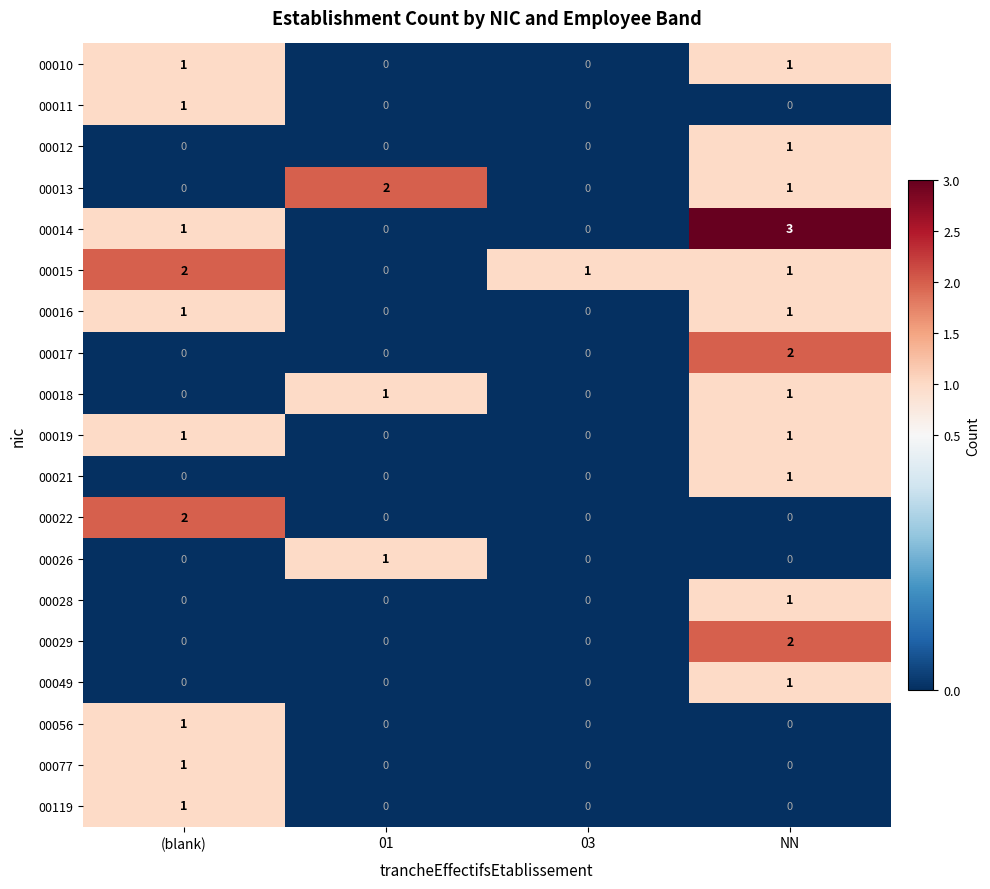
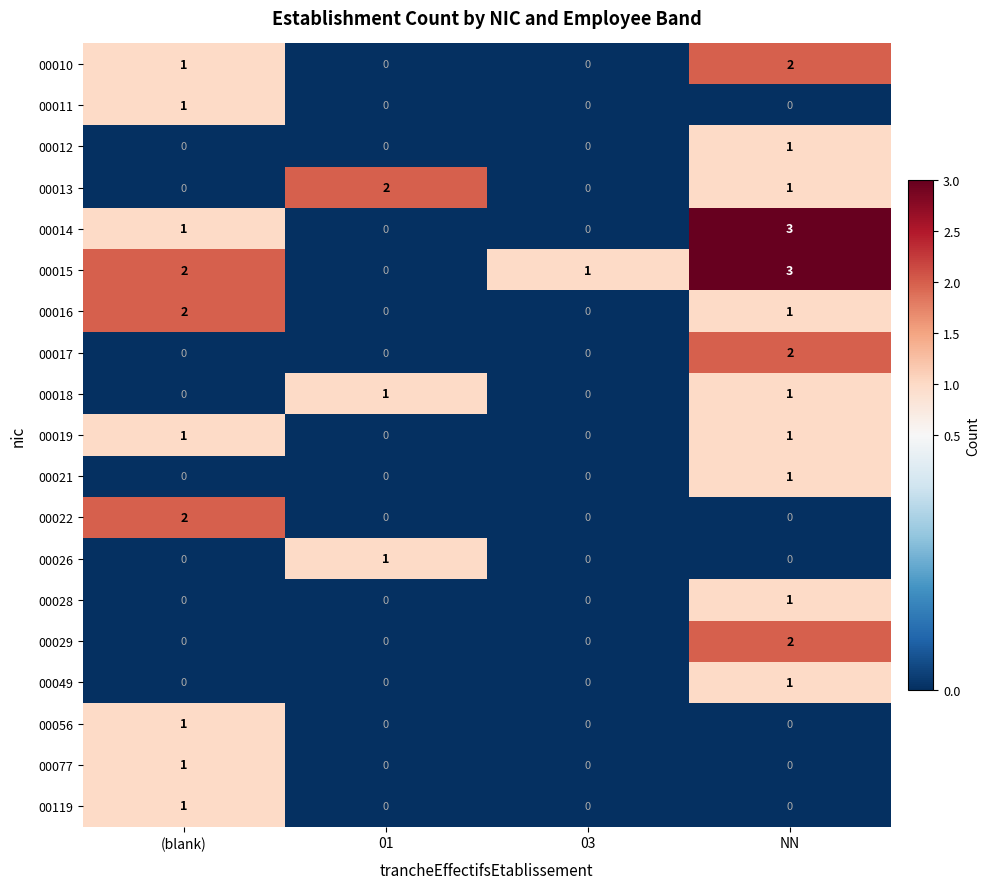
00010, NN: 1 -> 2
00015, NN: 1 -> 3
00016, (blank): 1 -> 2
